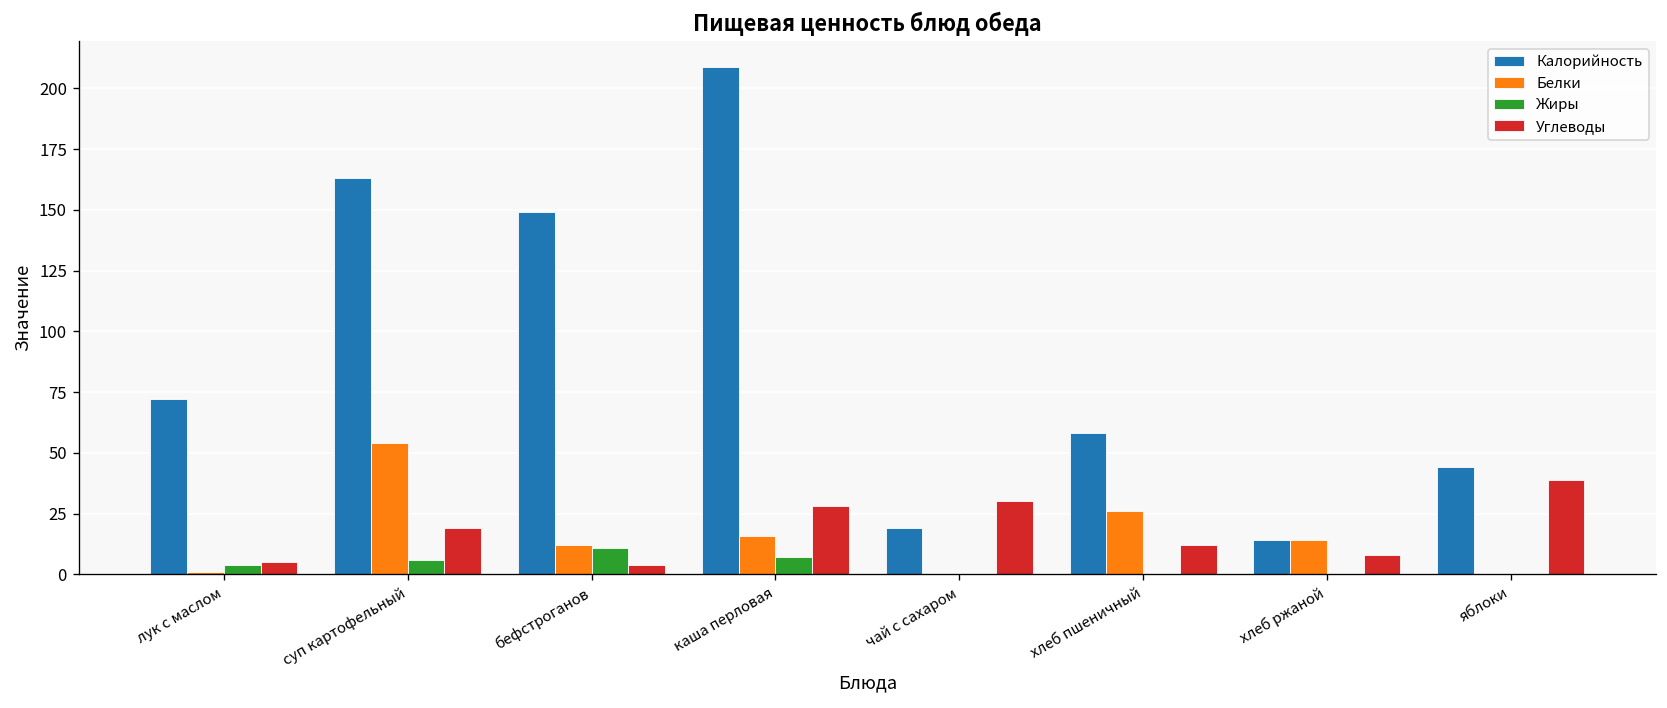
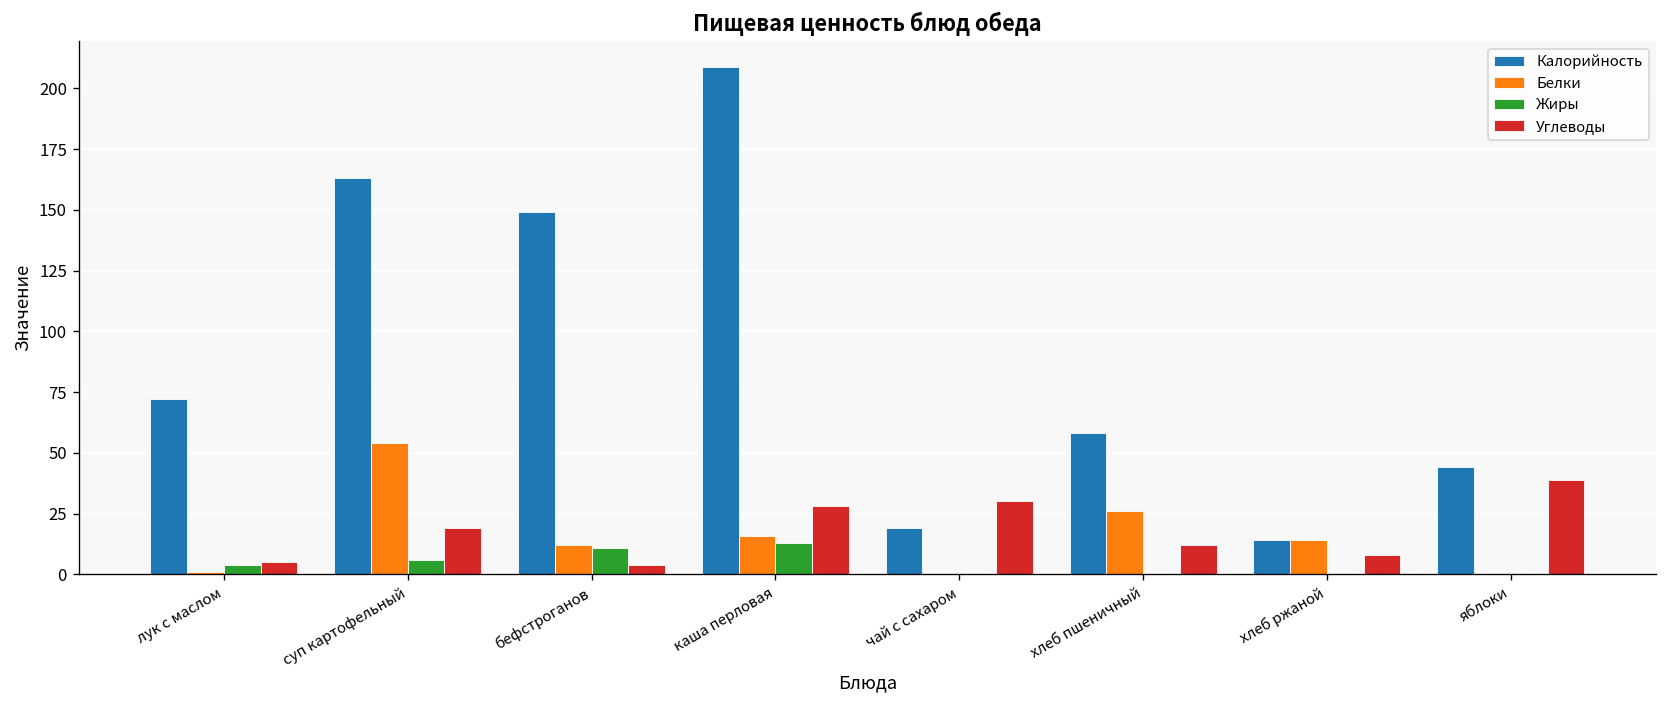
Жиры, каша перловая: 7 -> 13
